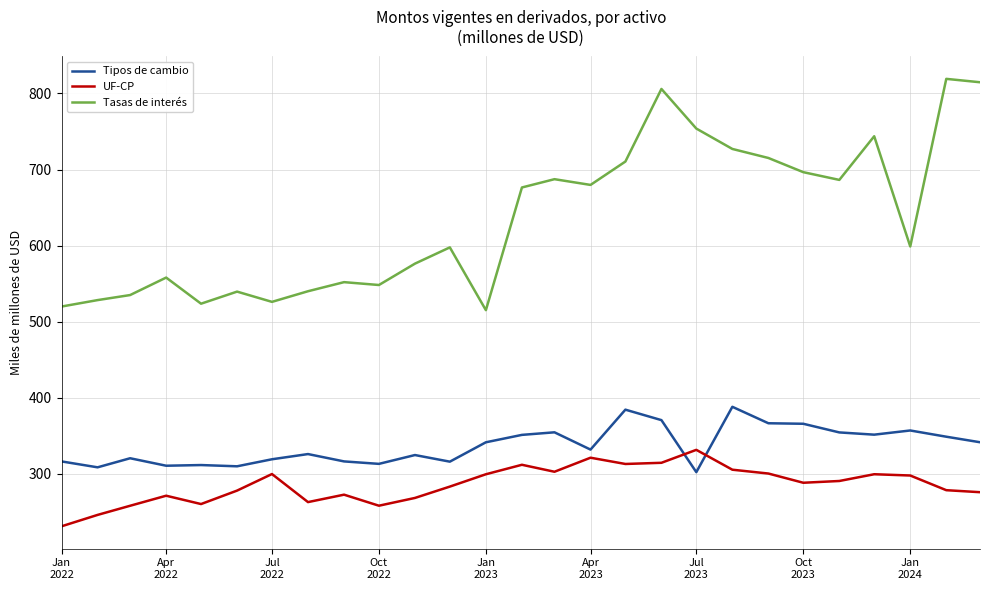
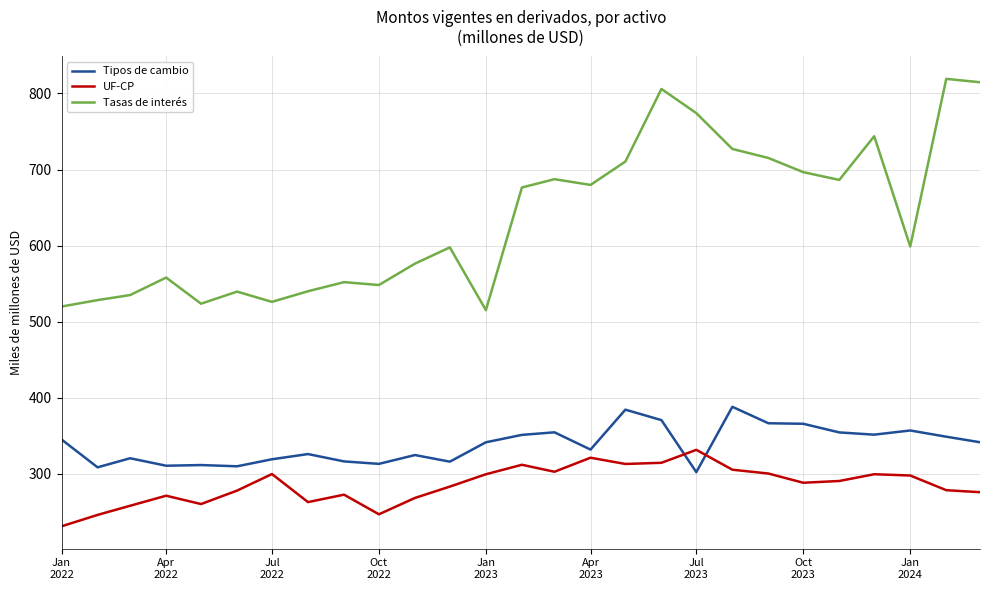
Tipos de cambio, Jan 2022: 320 -> 350
UF-CP, Oct 2022: 260 -> 250
Tasas de interés, Jul 2023: 750 -> 770
